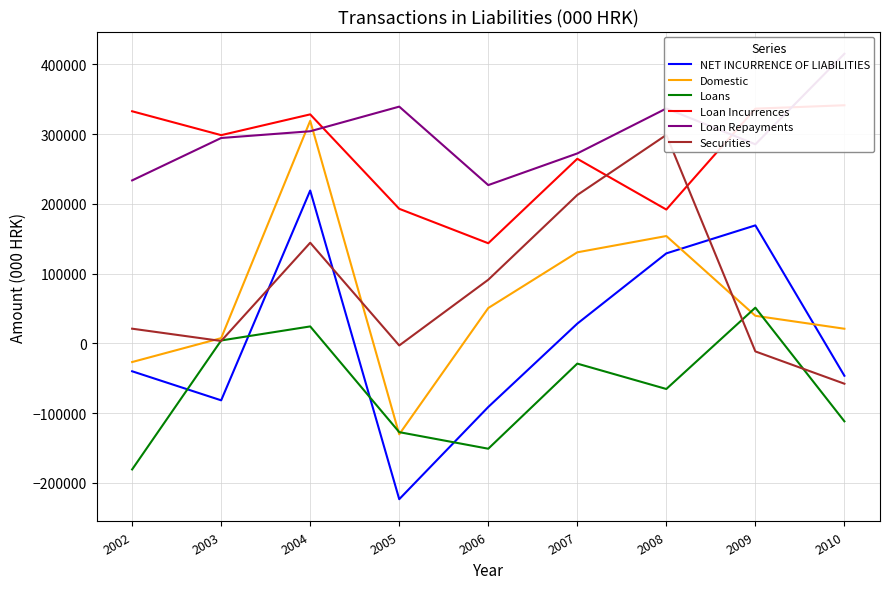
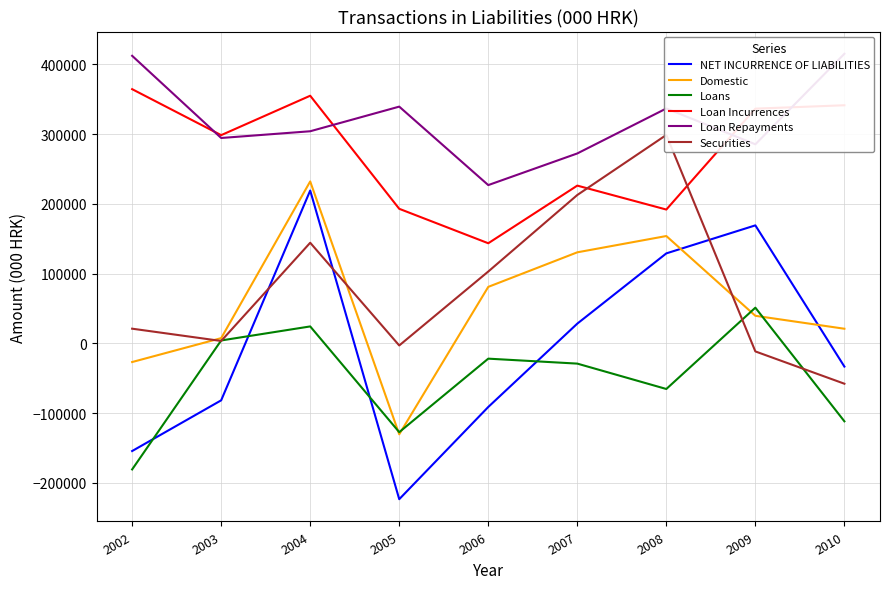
NET INCURRENCE OF LIABILITIES, 2002: -40000 -> -150000
Loan Incurrences, 2002: 330000 -> 360000
Loan Repayments, 2002: 230000 -> 410000
Domestic, 2004: 320000 -> 230000
Loan Incurrences, 2004: 330000 -> 350000
Domestic, 2006: 50000 -> 80000
Loans, 2006: -150000 -> -20000
Securities, 2006: 90000 -> 100000
Loan Incurrences, 2007: 260000 -> 230000
NET INCURRENCE OF LIABILITIES, 2010: -50000 -> -30000
